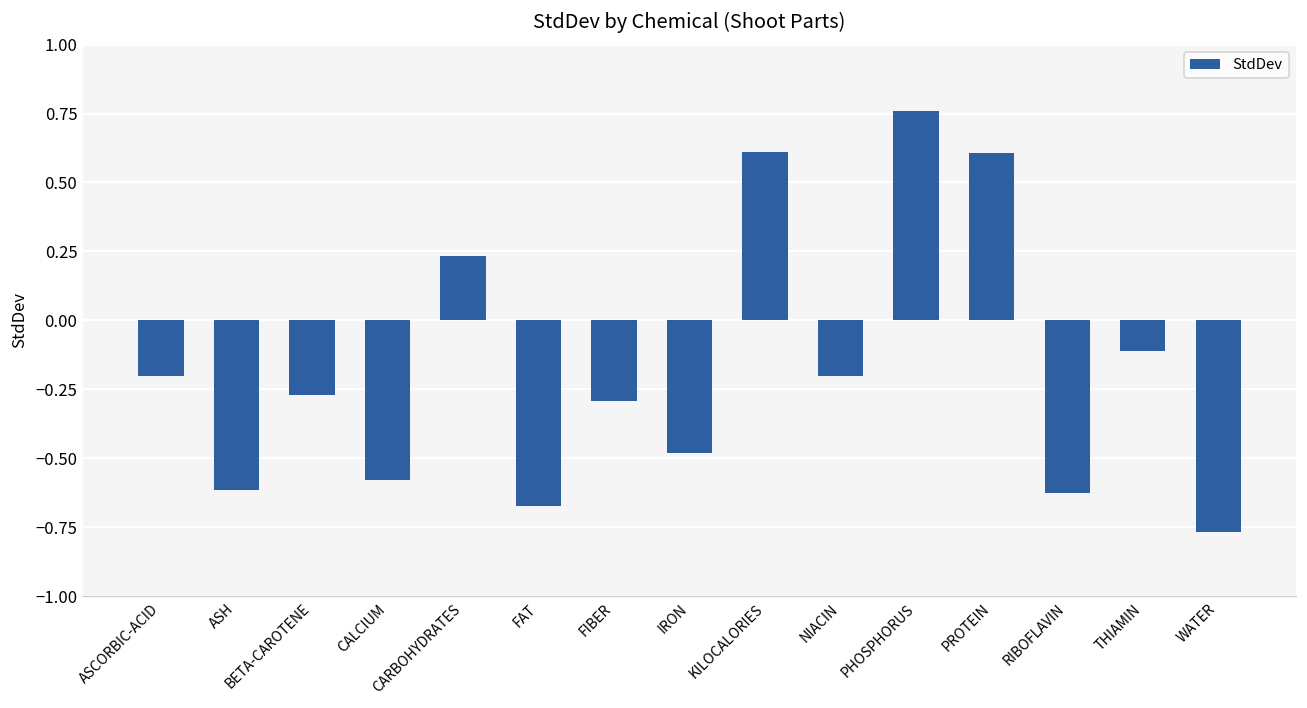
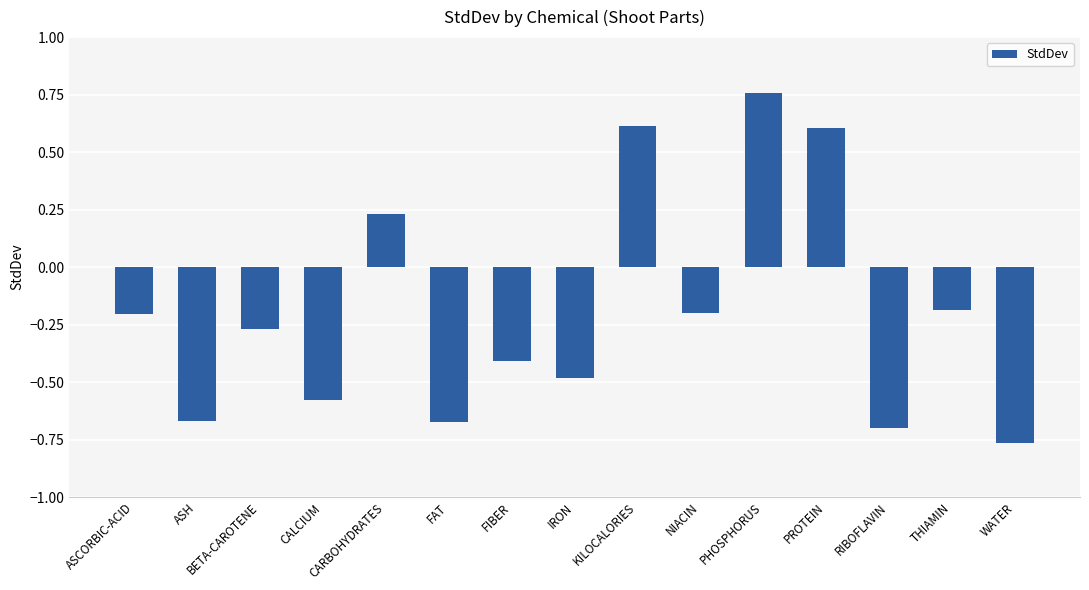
ASH: -0.62 -> -0.67
FIBER: -0.29 -> -0.41
RIBOFLAVIN: -0.63 -> -0.70
THIAMIN: -0.11 -> -0.19
